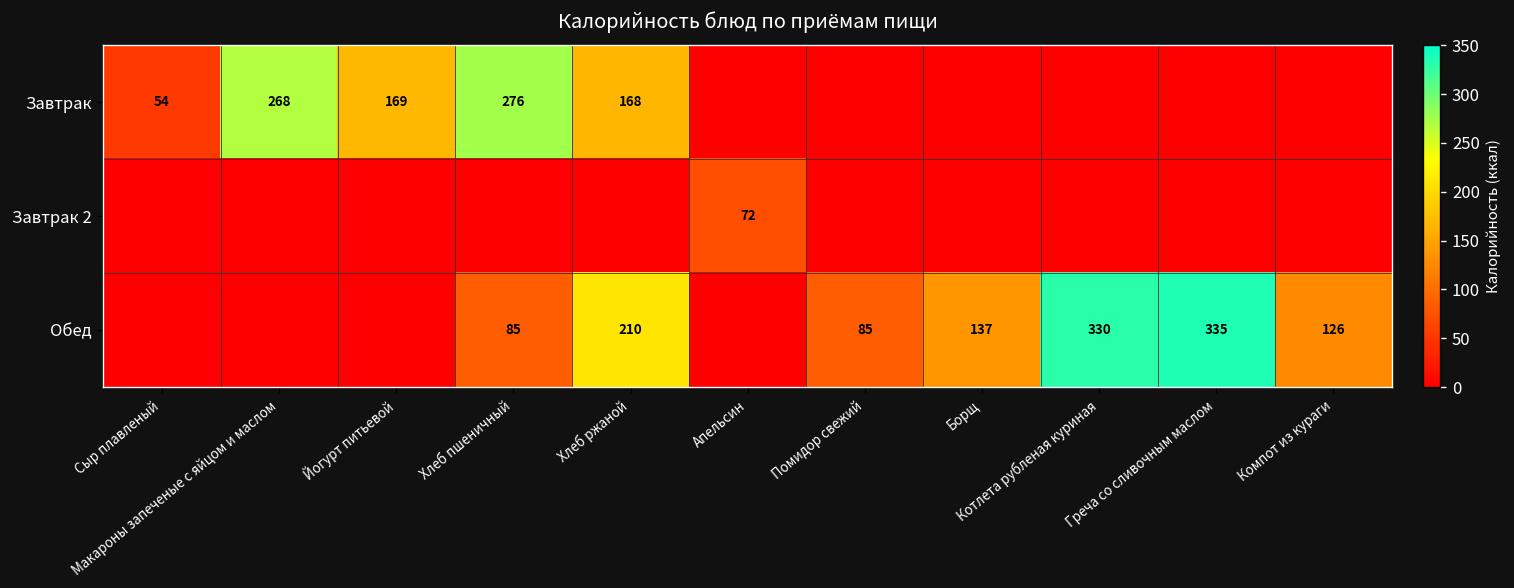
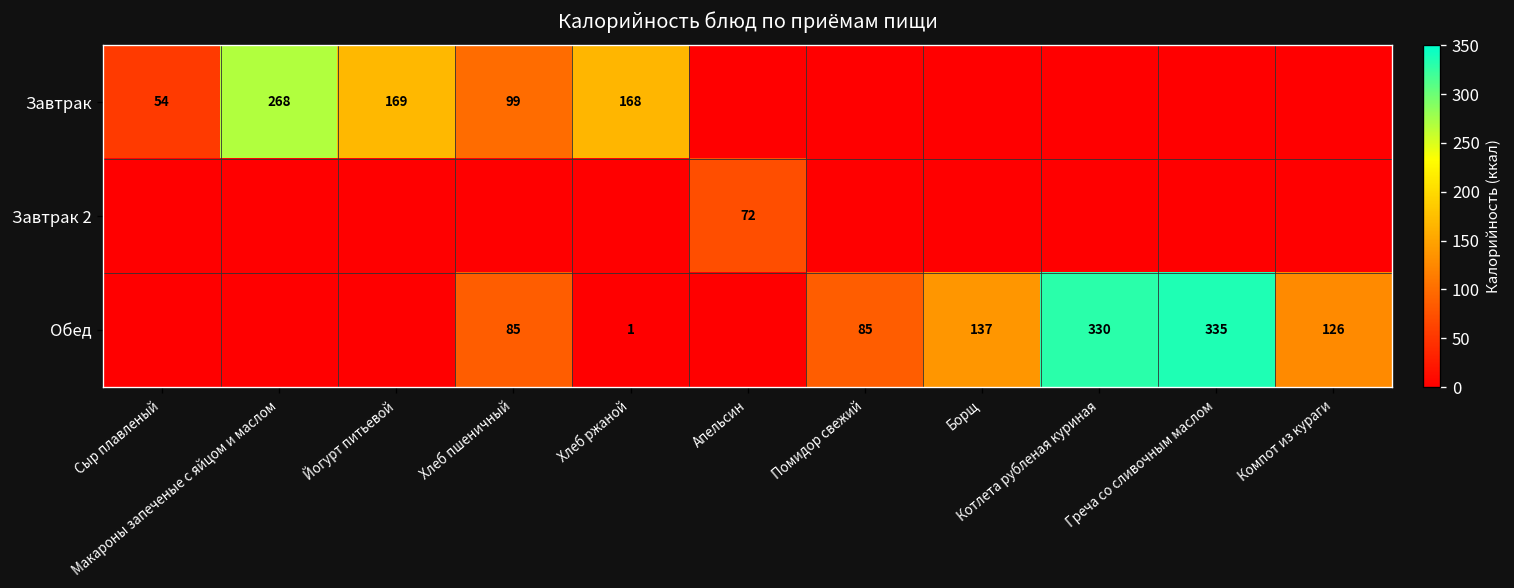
Завтрак, Хлеб пшеничный: 276 -> 99
Обед, Хлеб ржаной: 210 -> 1
